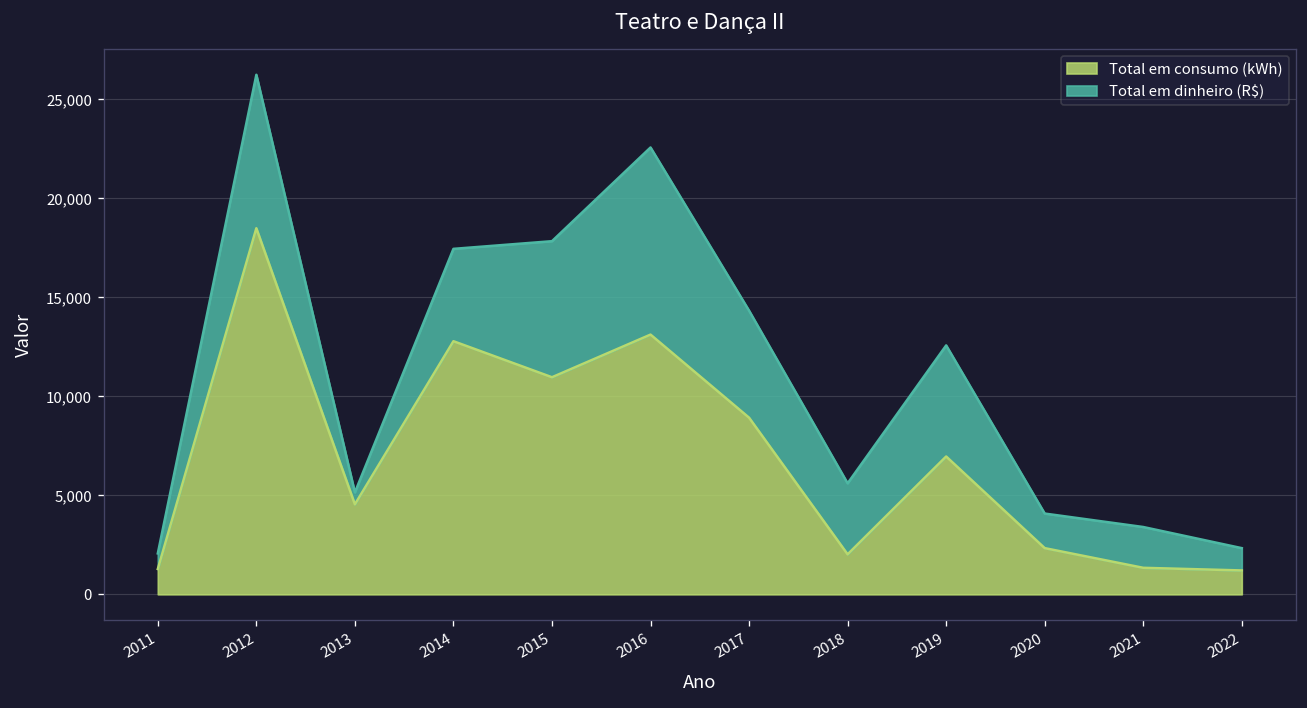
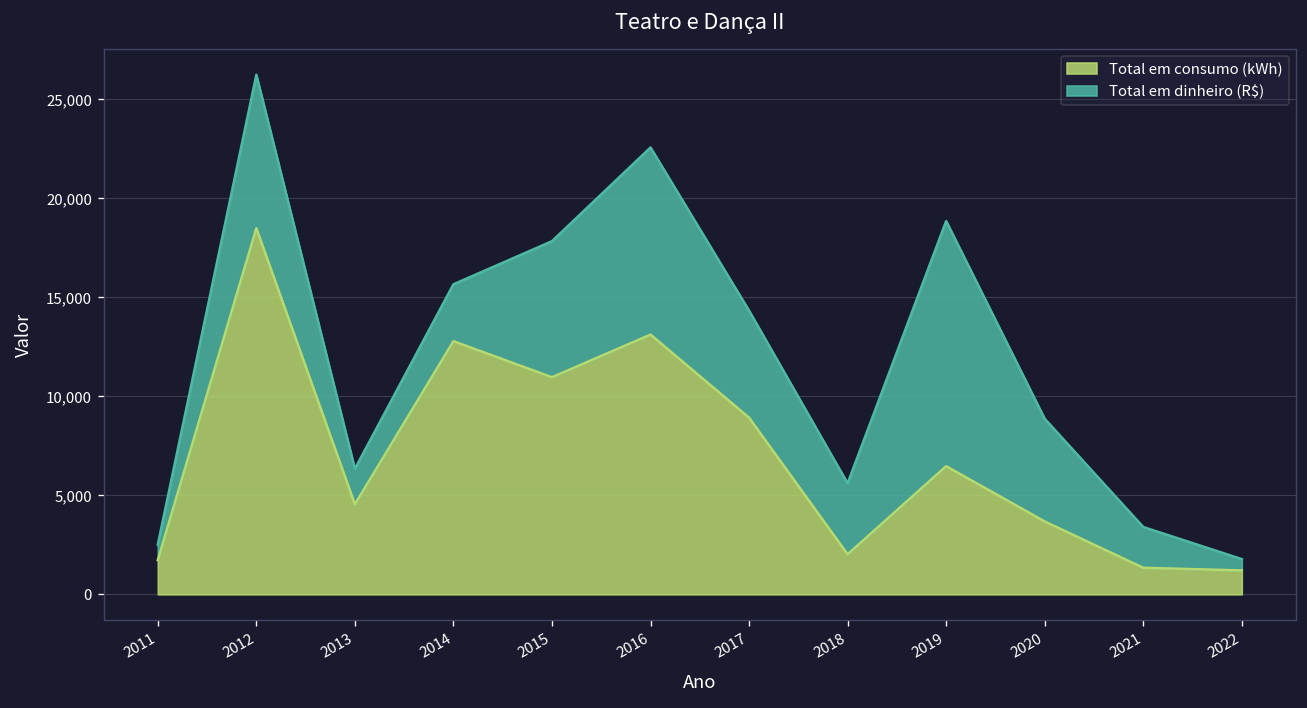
Total em consumo (kWh), 2011: 1,300 -> 1,700
Total em dinheiro (R$), 2013: 600 -> 1,800
Total em dinheiro (R$), 2014: 4,700 -> 2,900
Total em consumo (kWh), 2019: 7,000 -> 6,500
Total em dinheiro (R$), 2019: 5,600 -> 12,400
Total em consumo (kWh), 2020: 2,300 -> 3,700
Total em dinheiro (R$), 2020: 1,700 -> 5,200
Total em dinheiro (R$), 2022: 1,100 -> 600
